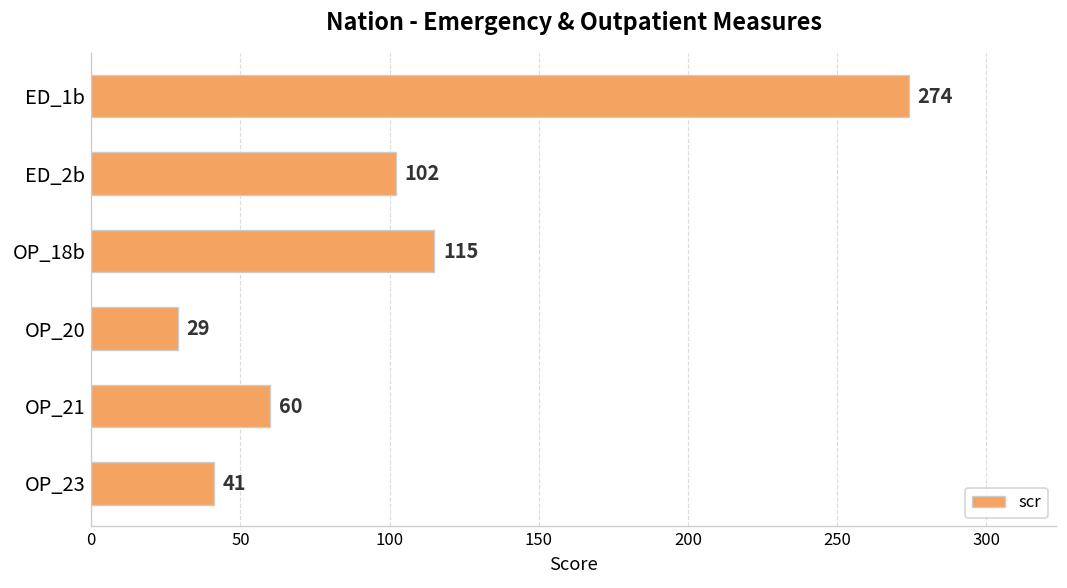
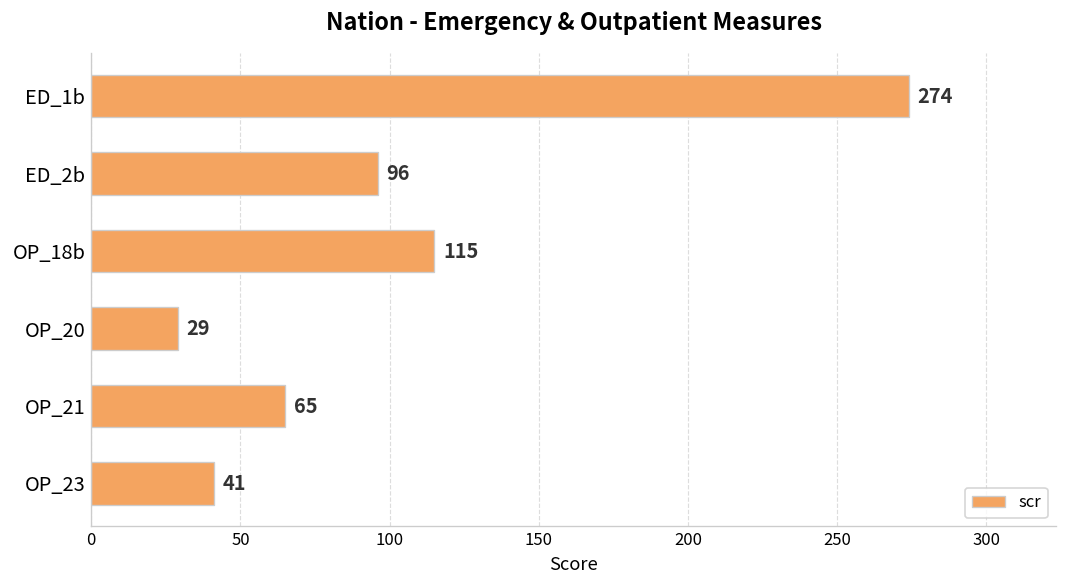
ED_2b: 102 -> 96
OP_21: 60 -> 65
